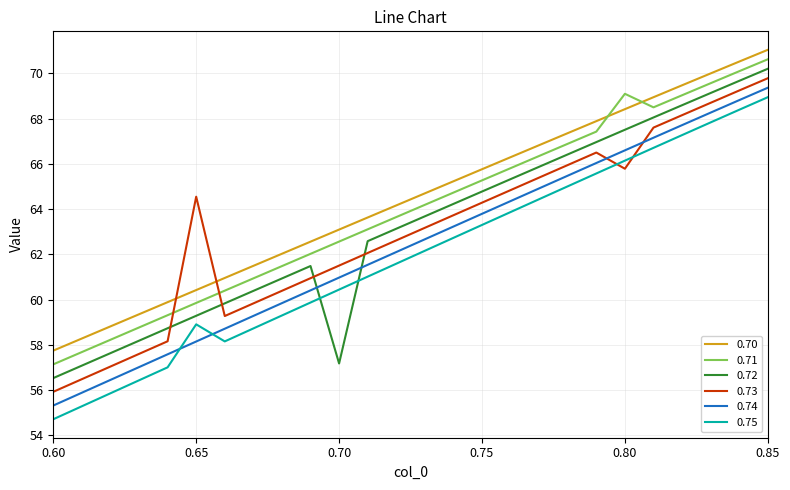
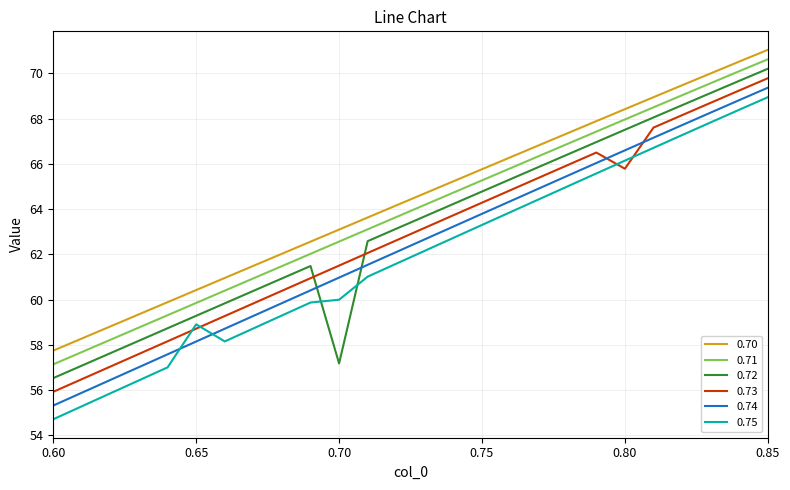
0.73, 0.65: 64.5 -> 58.7
0.75, 0.70: 60.4 -> 60.0
0.71, 0.80: 69.1 -> 68.0
